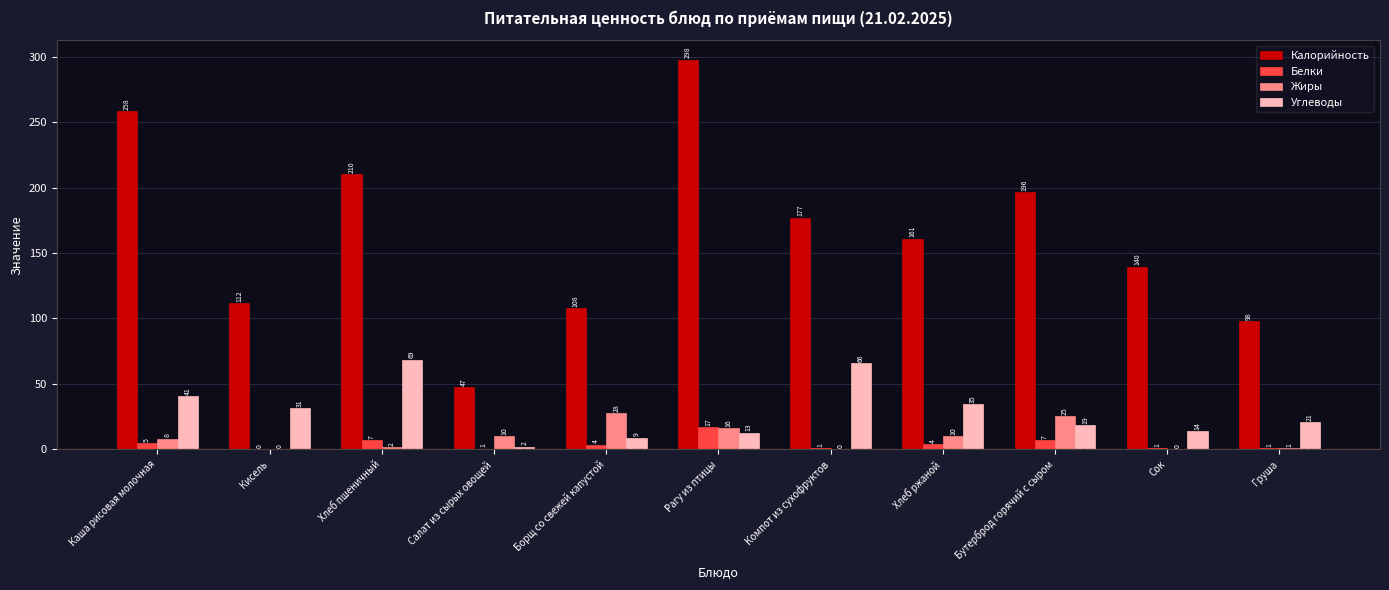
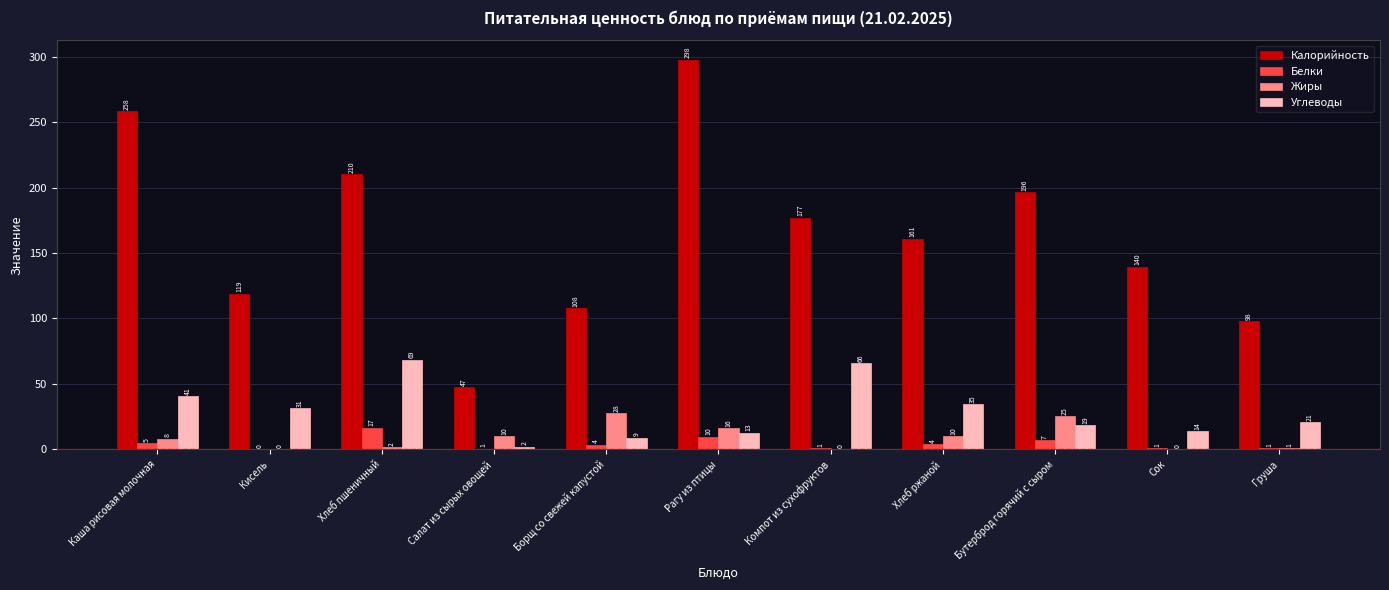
Калорийность, Кисель: 112 -> 119
Белки, Хлеб пшеничный: 7 -> 17
Белки, Рагу из птицы: 17 -> 10
